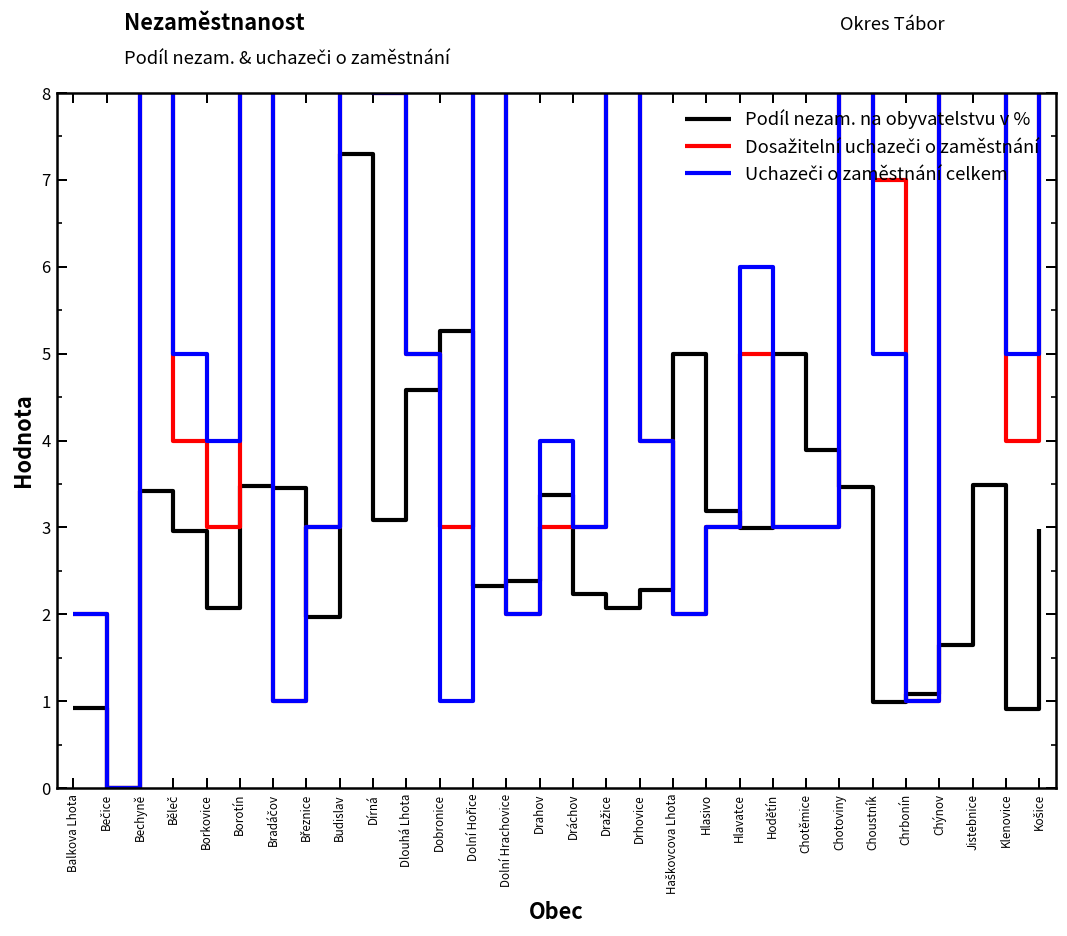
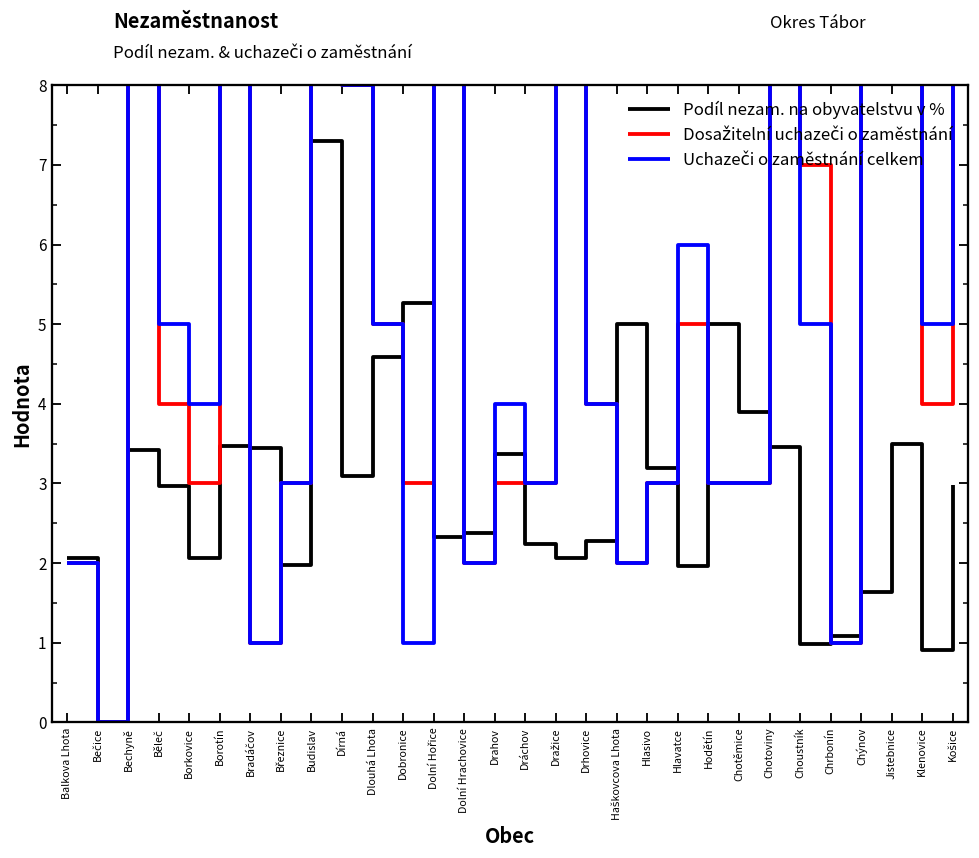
Podíl nezam. na obyvatelstvu v %, Balkova Lhota: 0.9 -> 2.1
Podíl nezam. na obyvatelstvu v %, Hlavatce: 3.0 -> 2.0
